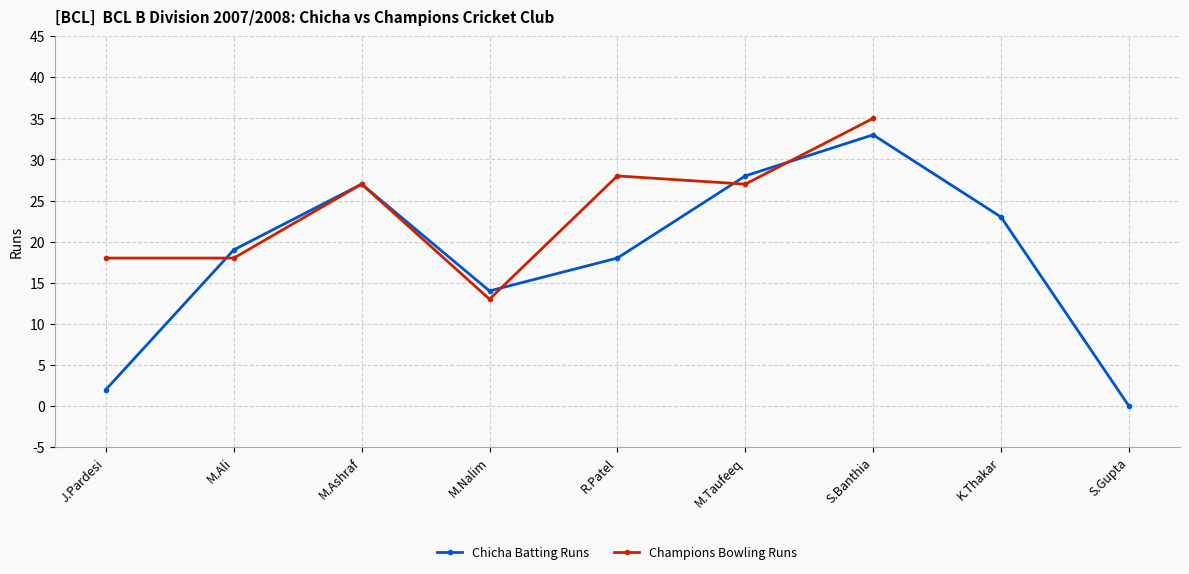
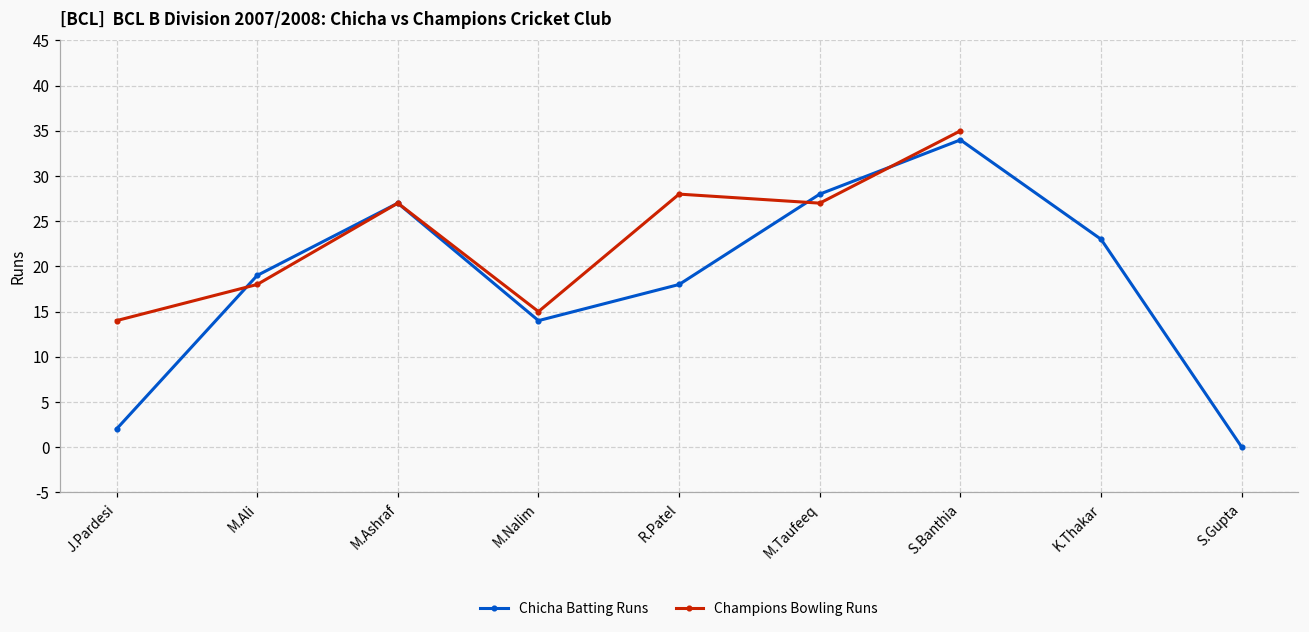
Champions Bowling Runs, J.Pardesi: 18 -> 14
Champions Bowling Runs, M.Nalim: 13 -> 15
Chicha Batting Runs, S.Banthia: 33 -> 34
